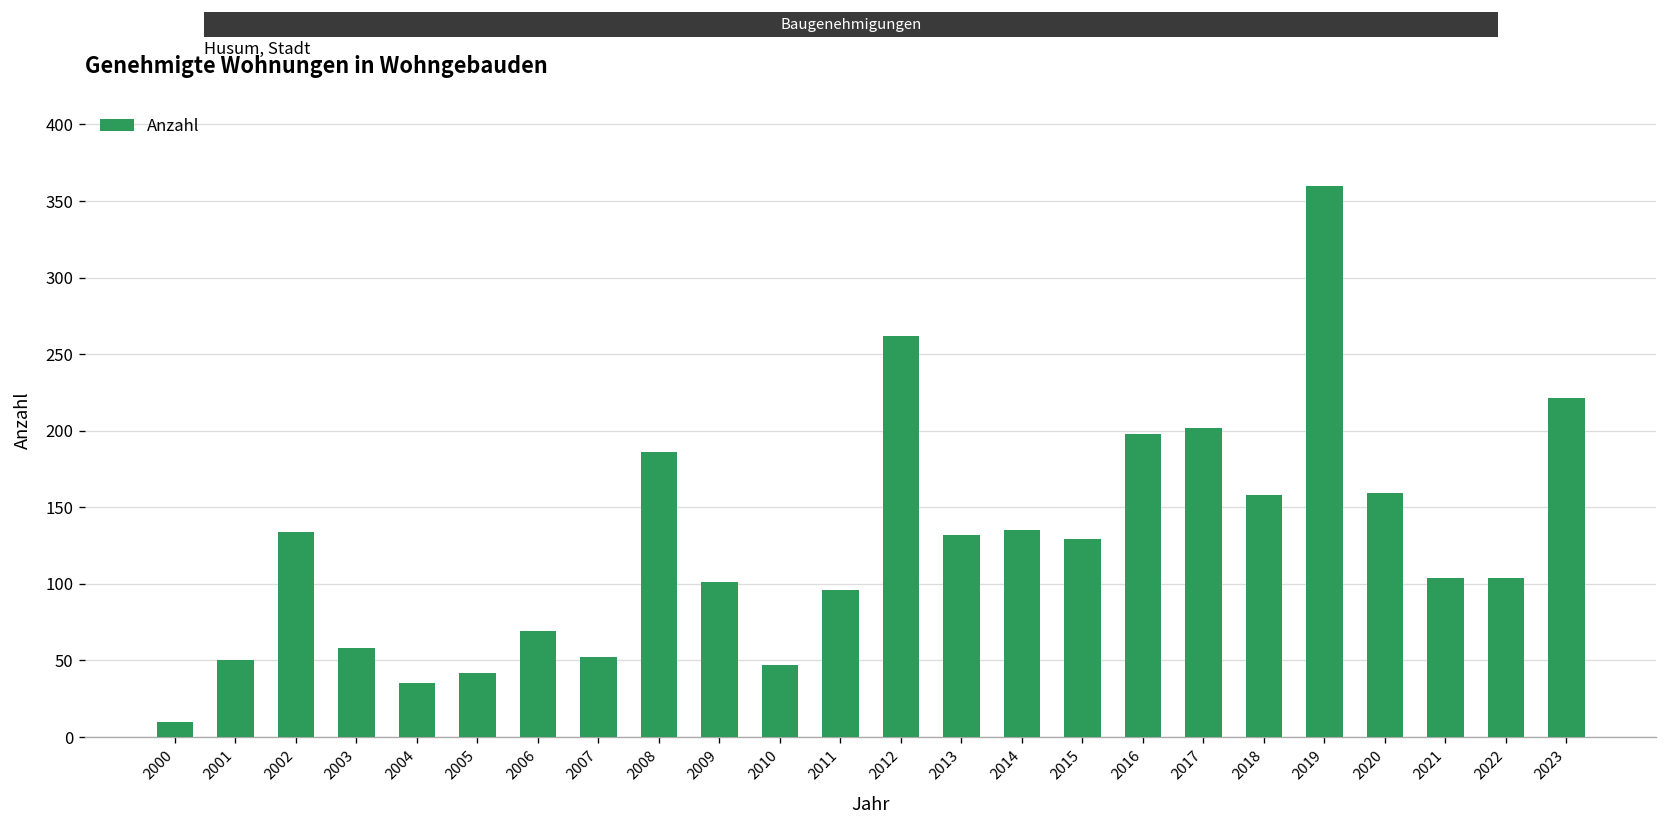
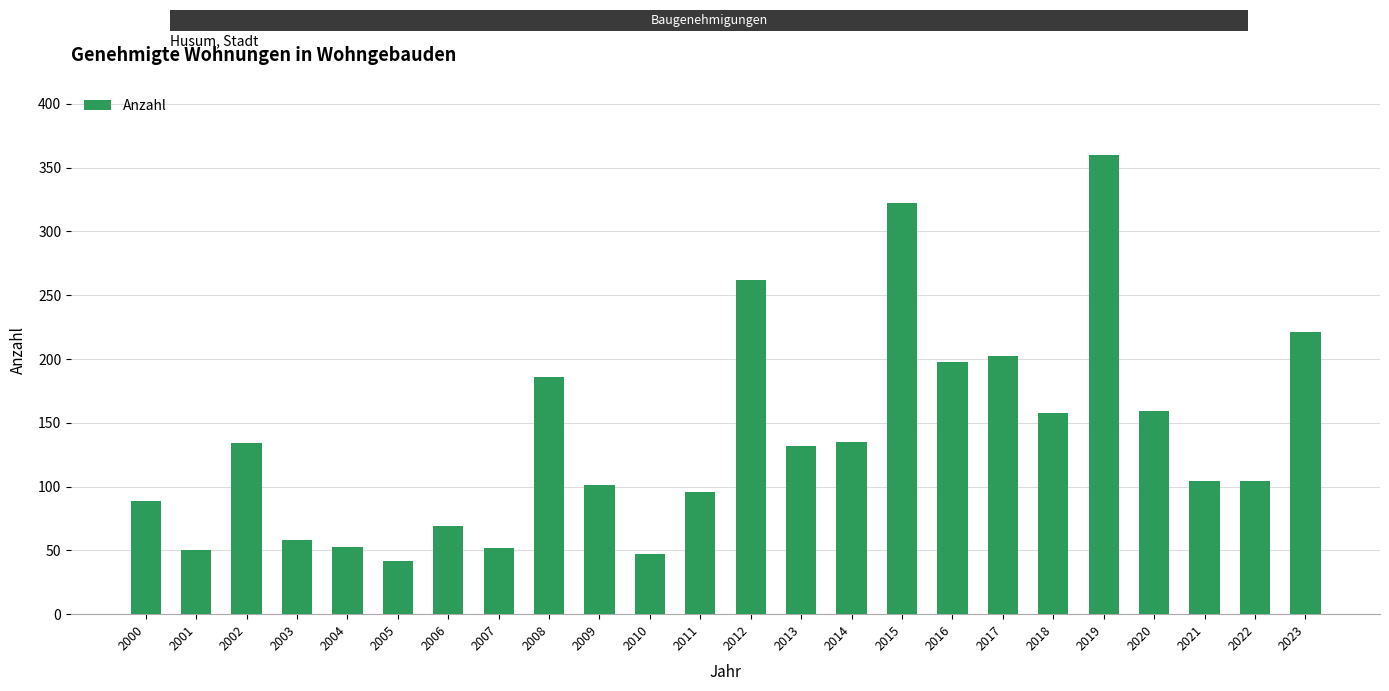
2000: 10 -> 89
2004: 35 -> 53
2015: 129 -> 322
